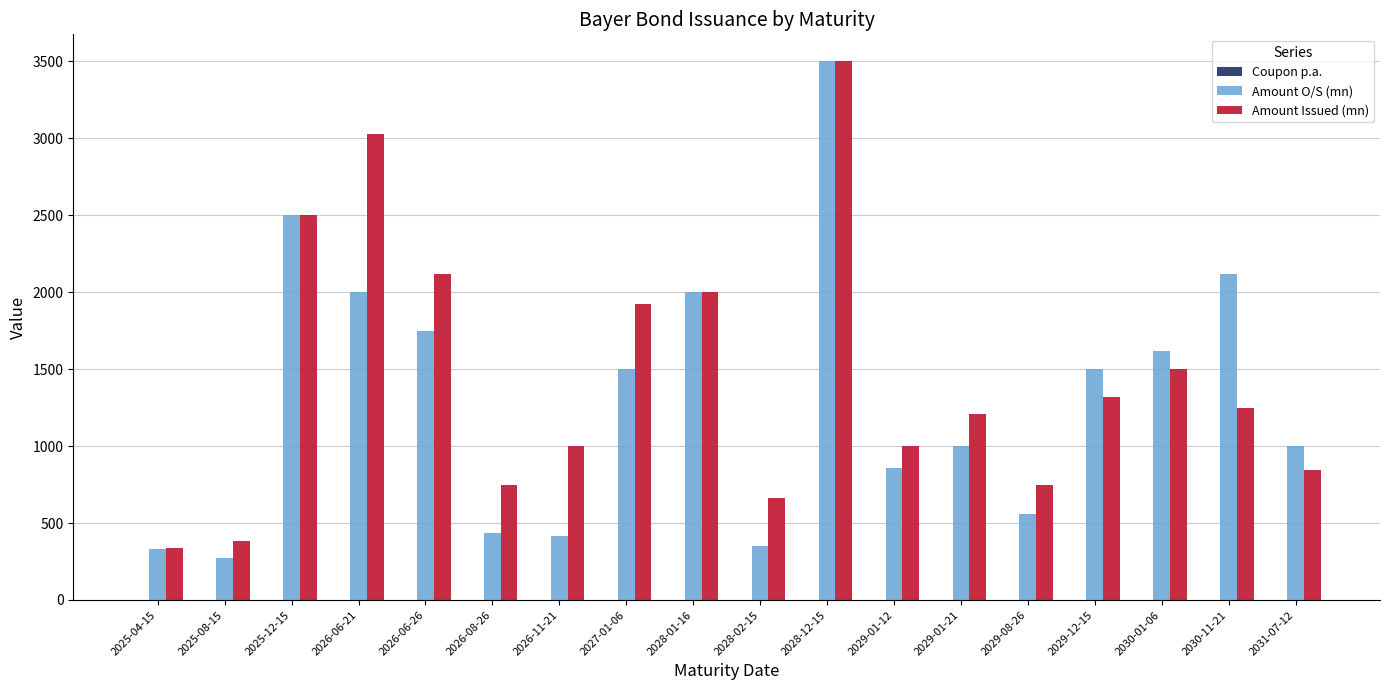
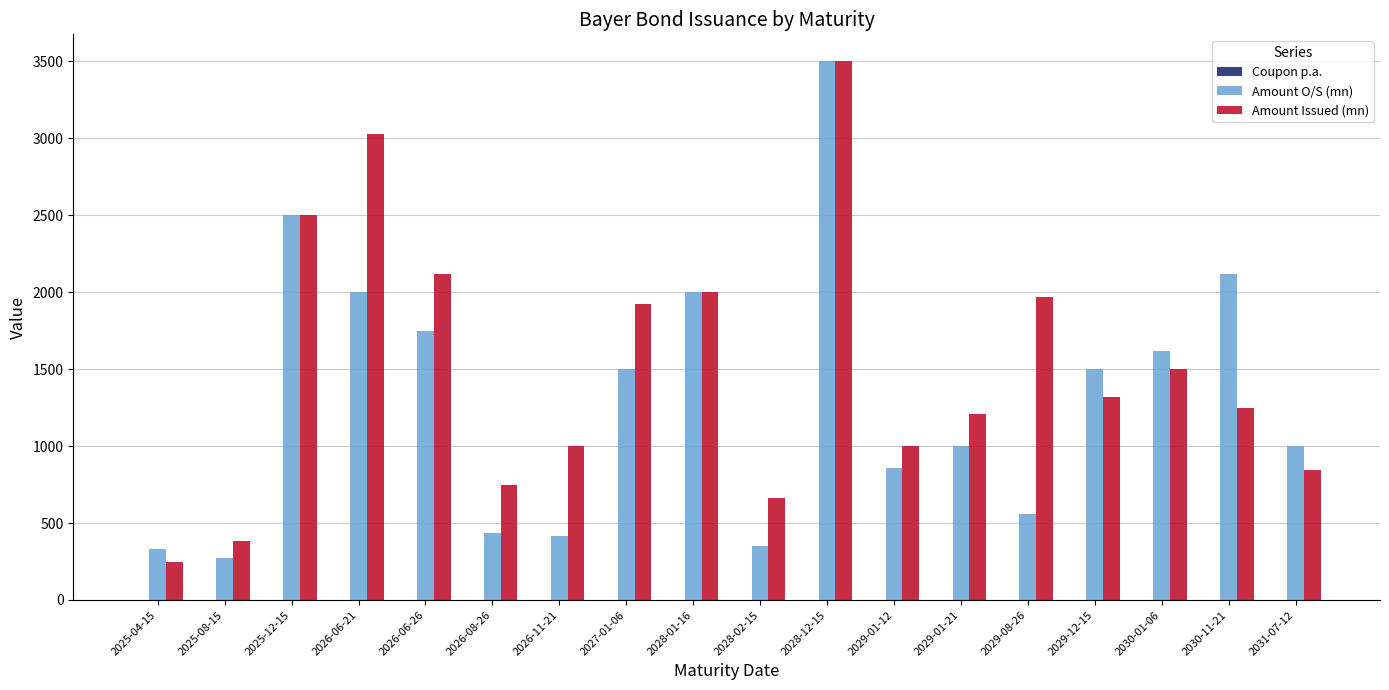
Amount Issued (mn), 2025-04-15: 340 -> 250
Amount Issued (mn), 2029-08-26: 750 -> 1970
